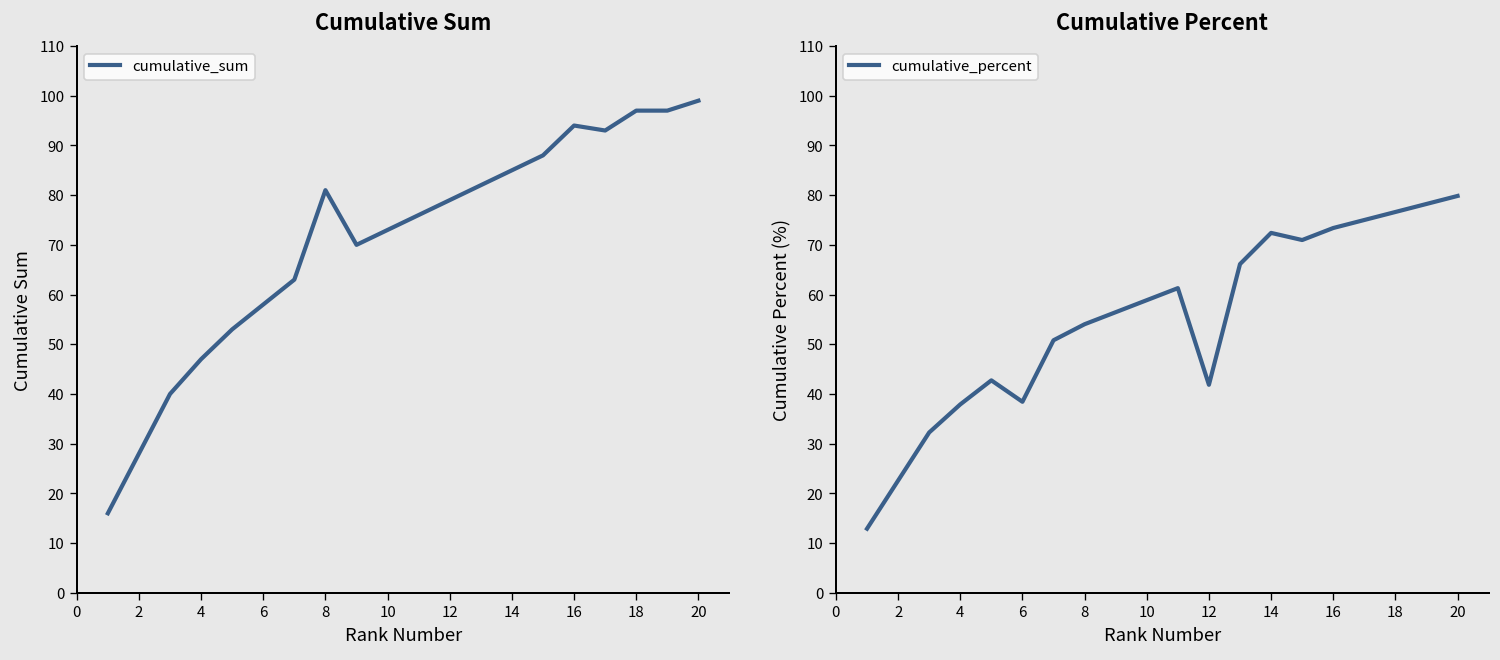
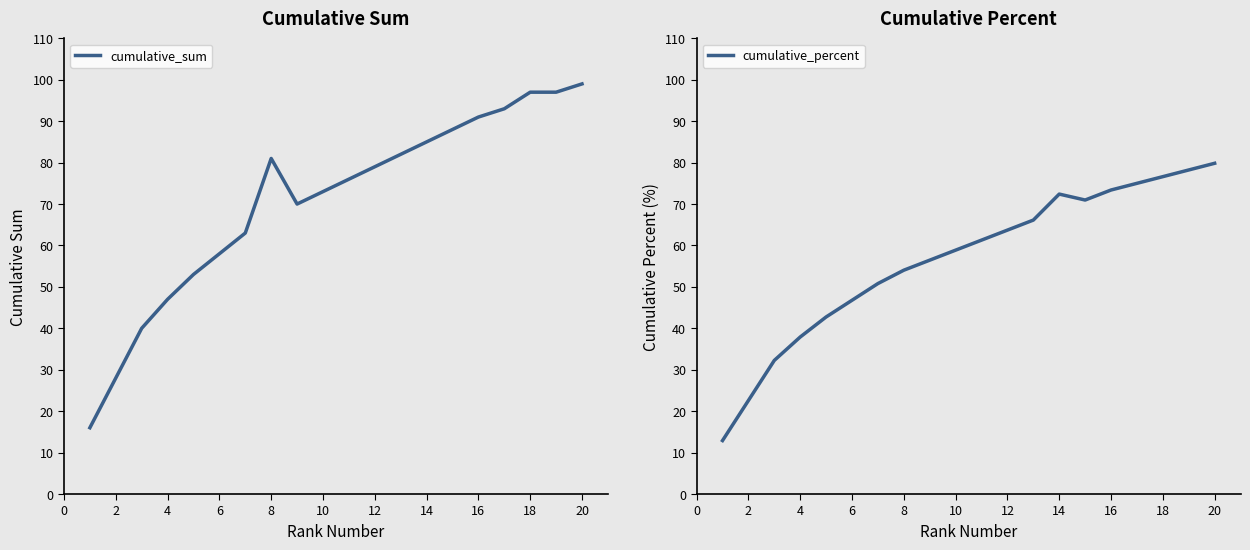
Cumulative Sum, 16: 94 -> 91
Cumulative Percent, 6: 38 -> 47
Cumulative Percent, 12: 42 -> 64
